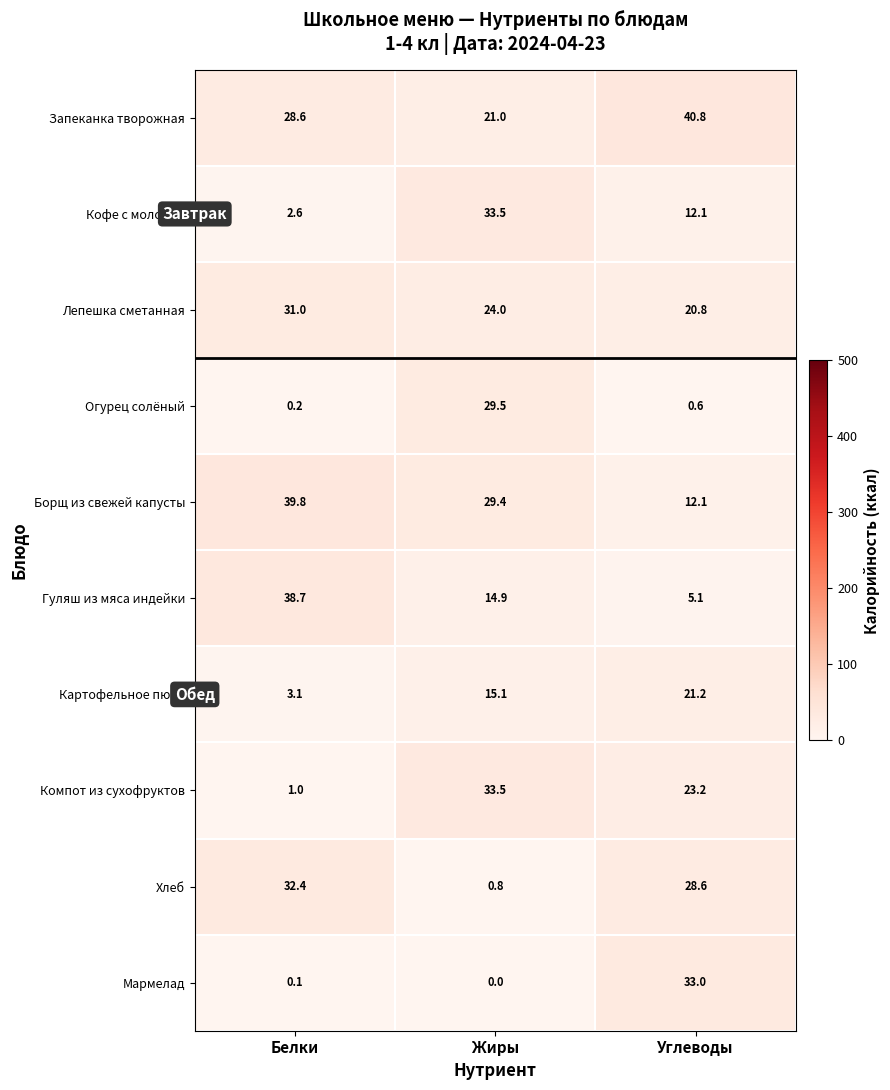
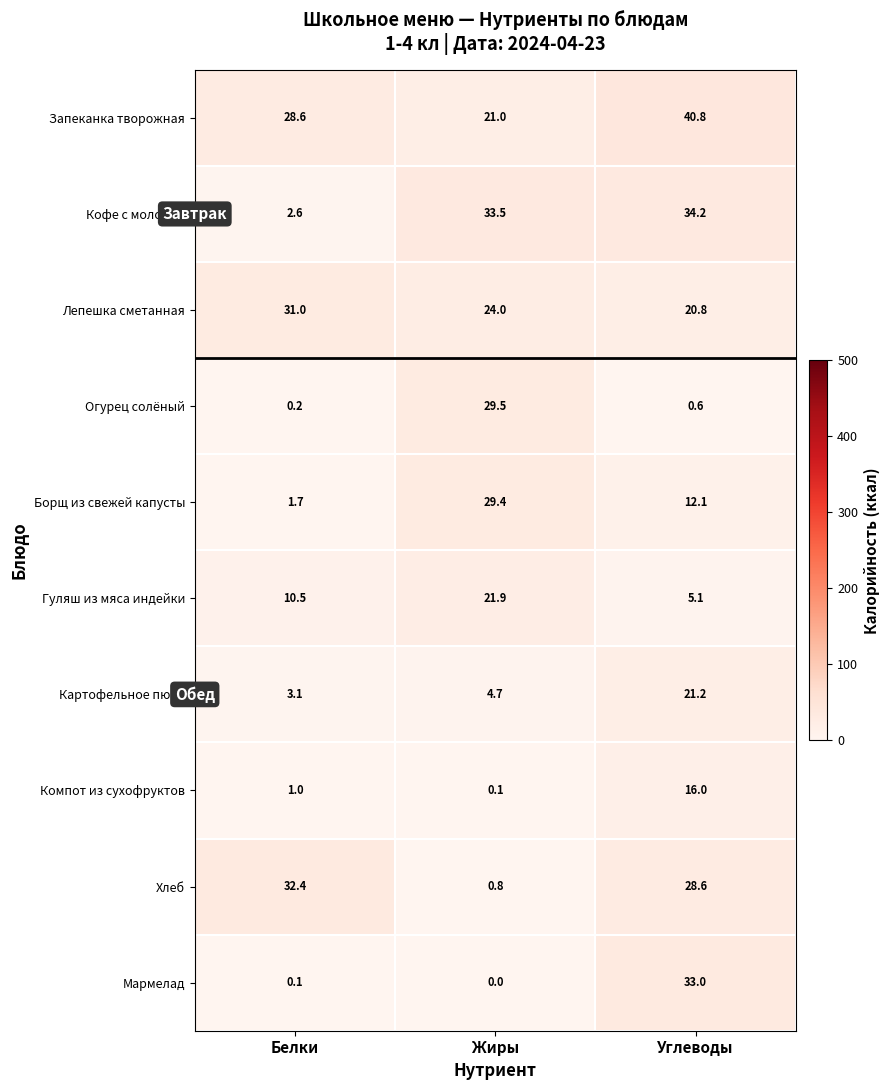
Кофе с молоком, Углеводы: 12.1 -> 34.2
Борщ из свежей капусты, Белки: 39.8 -> 1.7
Гуляш из мяса индейки, Белки: 38.7 -> 10.5
Гуляш из мяса индейки, Жиры: 14.9 -> 21.9
Картофельное пюре, Жиры: 15.1 -> 4.7
Компот из сухофруктов, Жиры: 33.5 -> 0.1
Компот из сухофруктов, Углеводы: 23.2 -> 16.0
